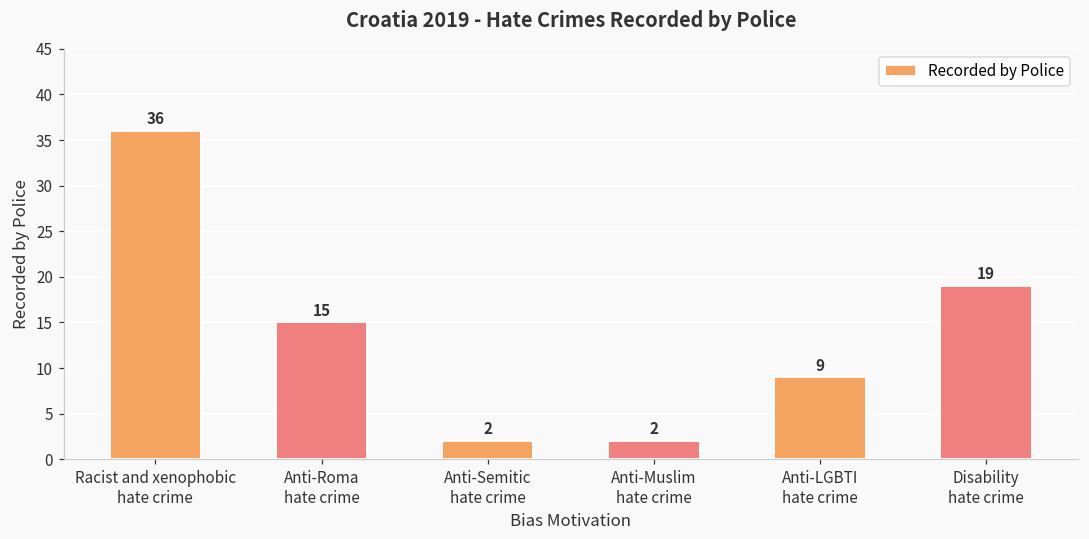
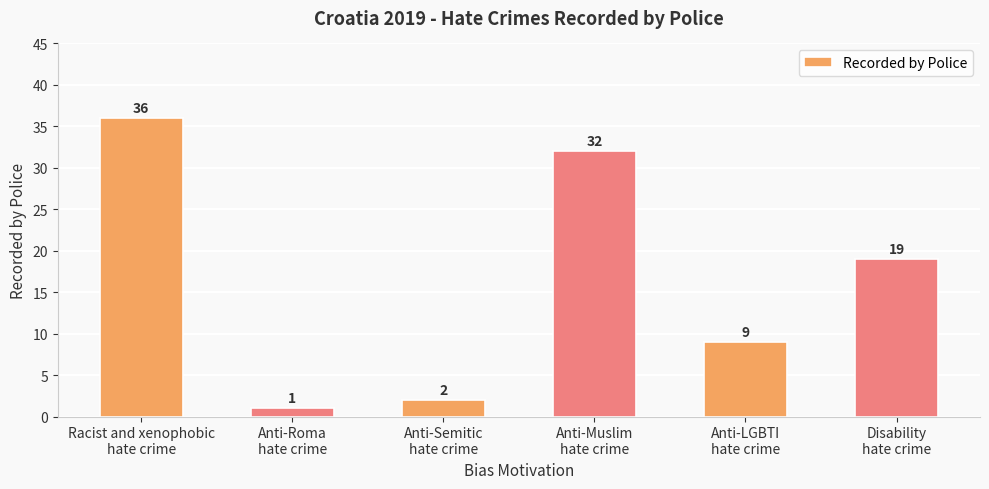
Anti-Roma hate crime: 15 -> 1
Anti-Muslim hate crime: 2 -> 32
